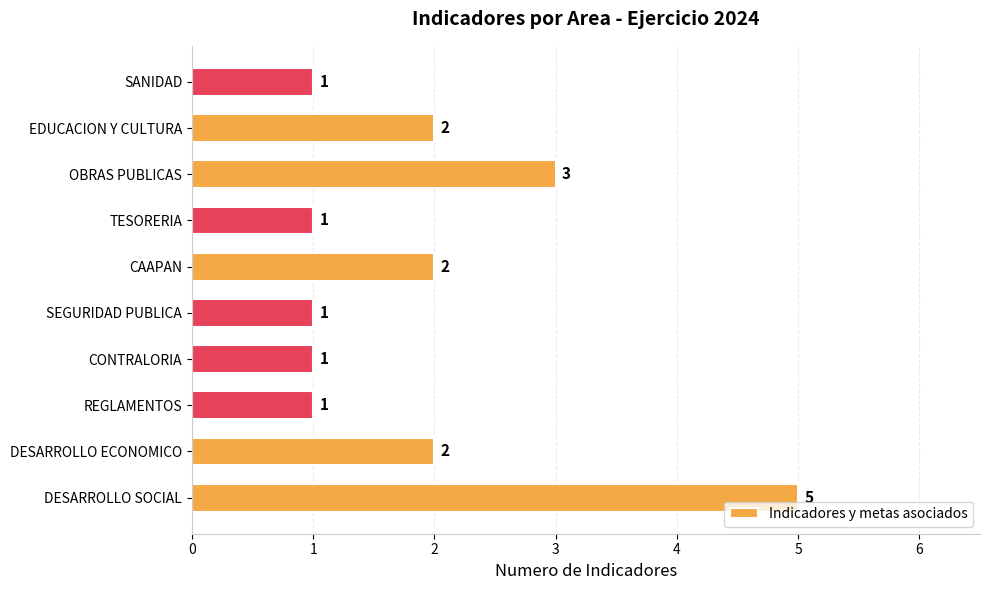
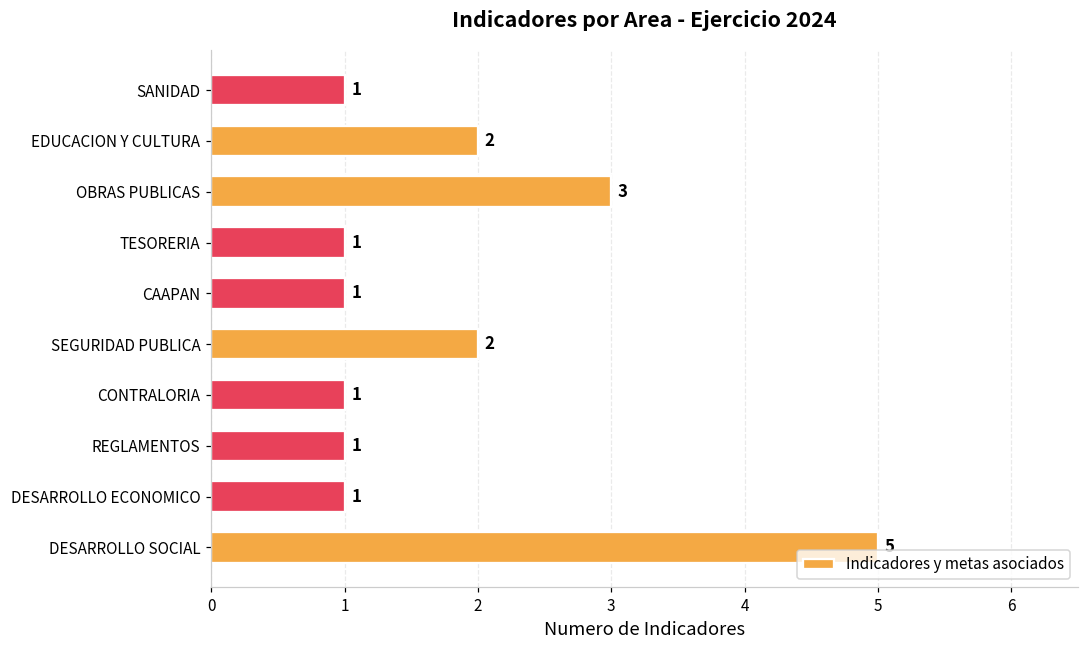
CAAPAN: 2 -> 1
SEGURIDAD PUBLICA: 1 -> 2
DESARROLLO ECONOMICO: 2 -> 1
